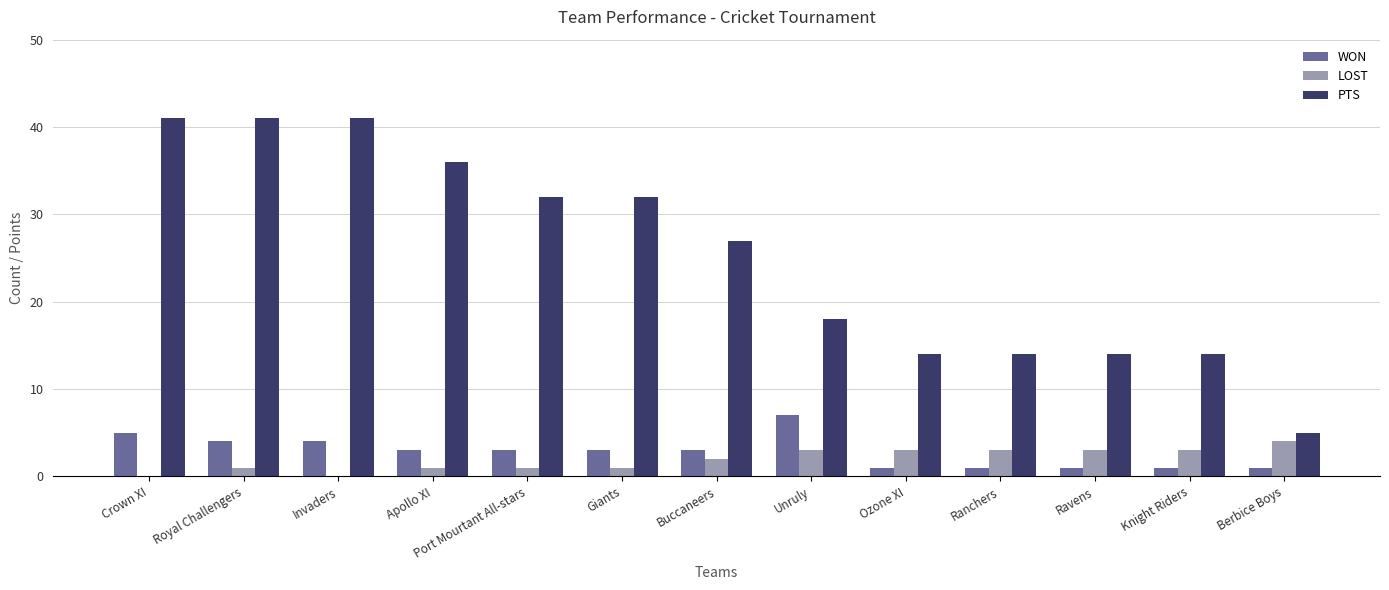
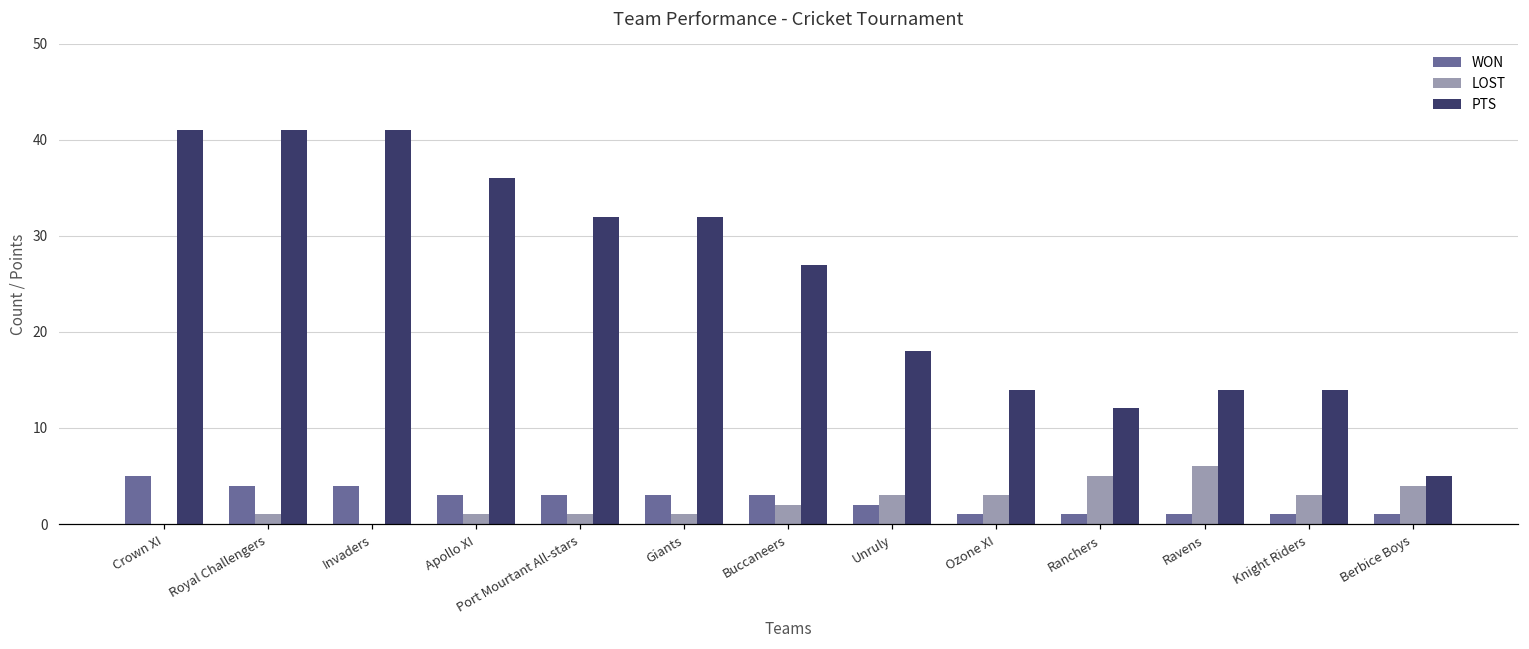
WON, Unruly: 7 -> 2
LOST, Ranchers: 3 -> 5
PTS, Ranchers: 14 -> 12
LOST, Ravens: 3 -> 6
